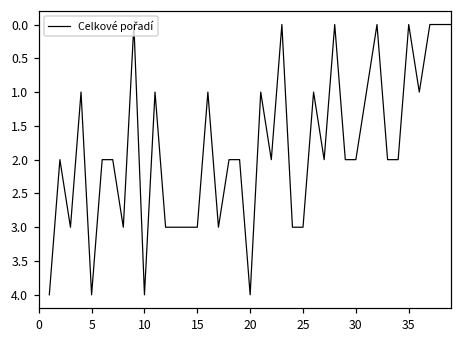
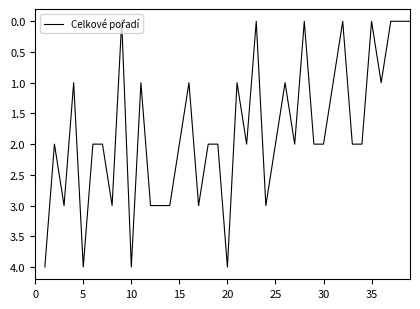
15: 3 -> 2
25: 3 -> 2
